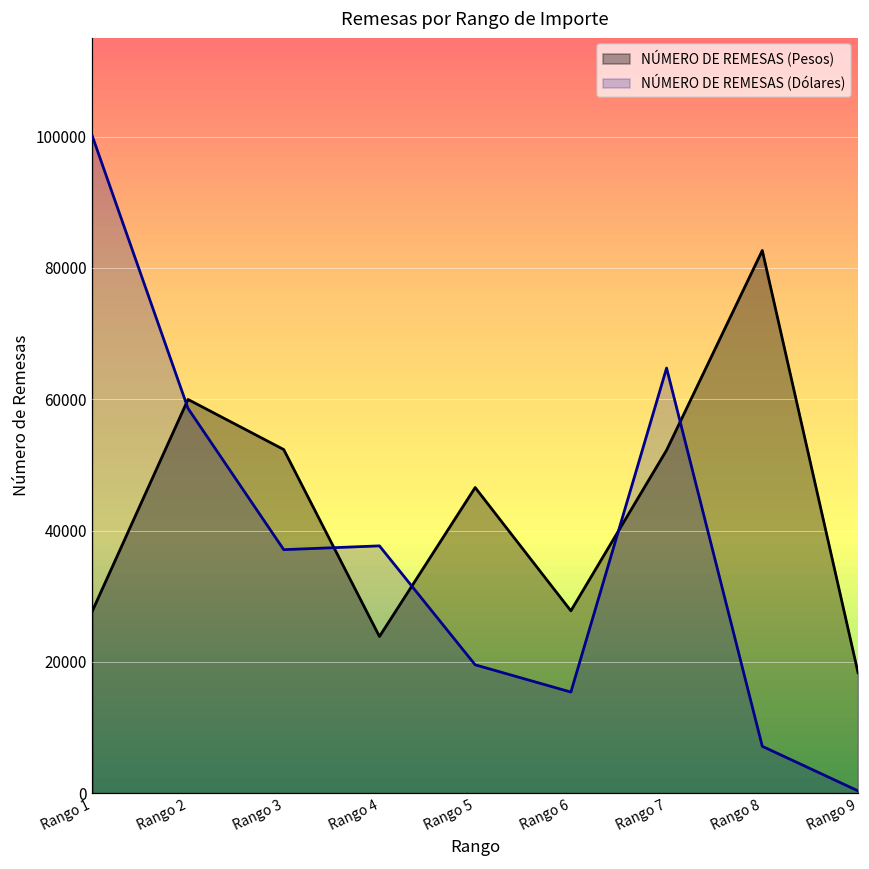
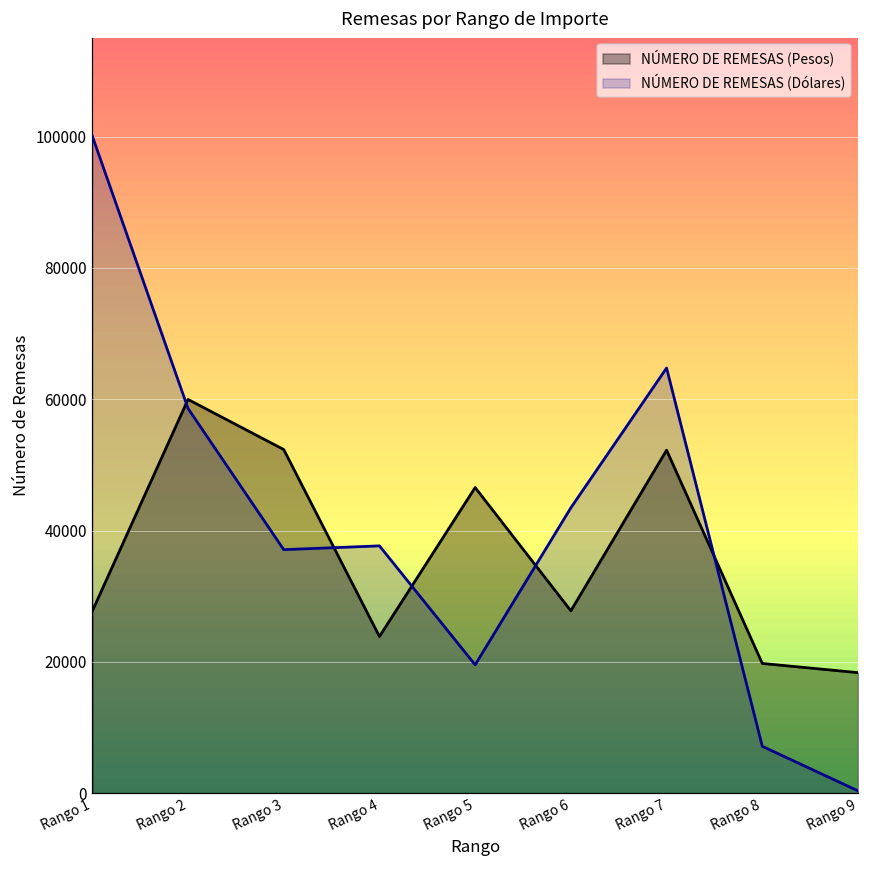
NÚMERO DE REMESAS (Dólares), Rango 6: 15000 -> 43000
NÚMERO DE REMESAS (Pesos), Rango 8: 83000 -> 20000
